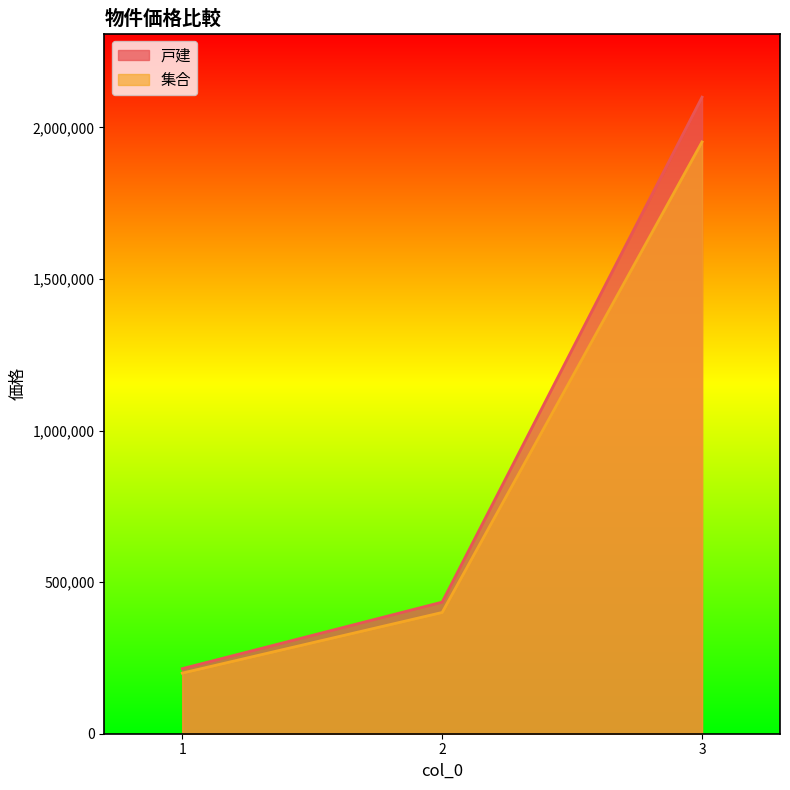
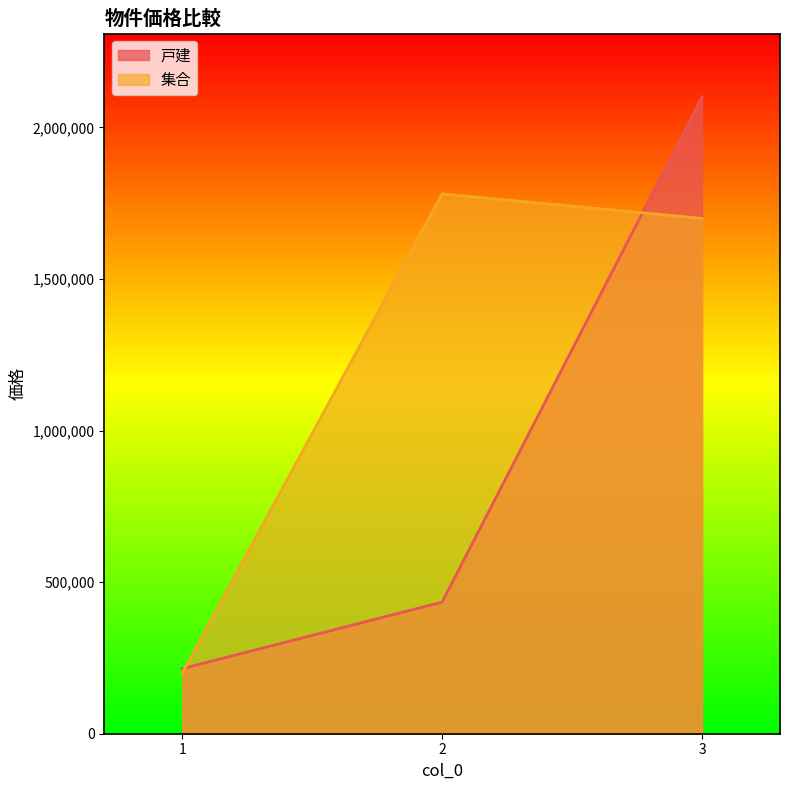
集合, 2: 400,000 -> 1,780,000
集合, 3: 1,950,000 -> 1,700,000
